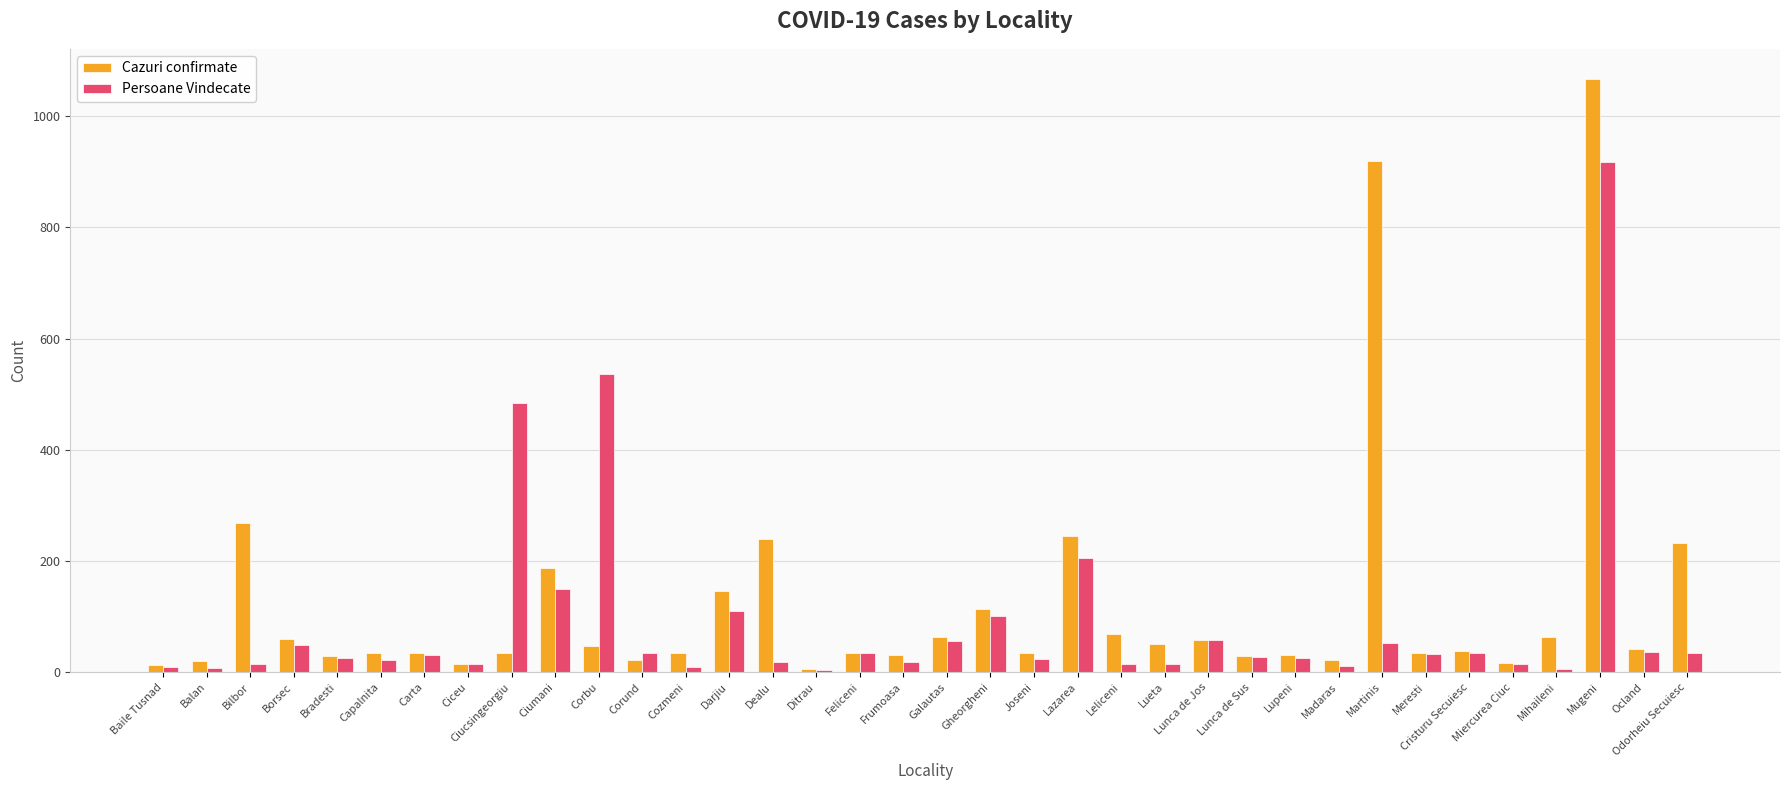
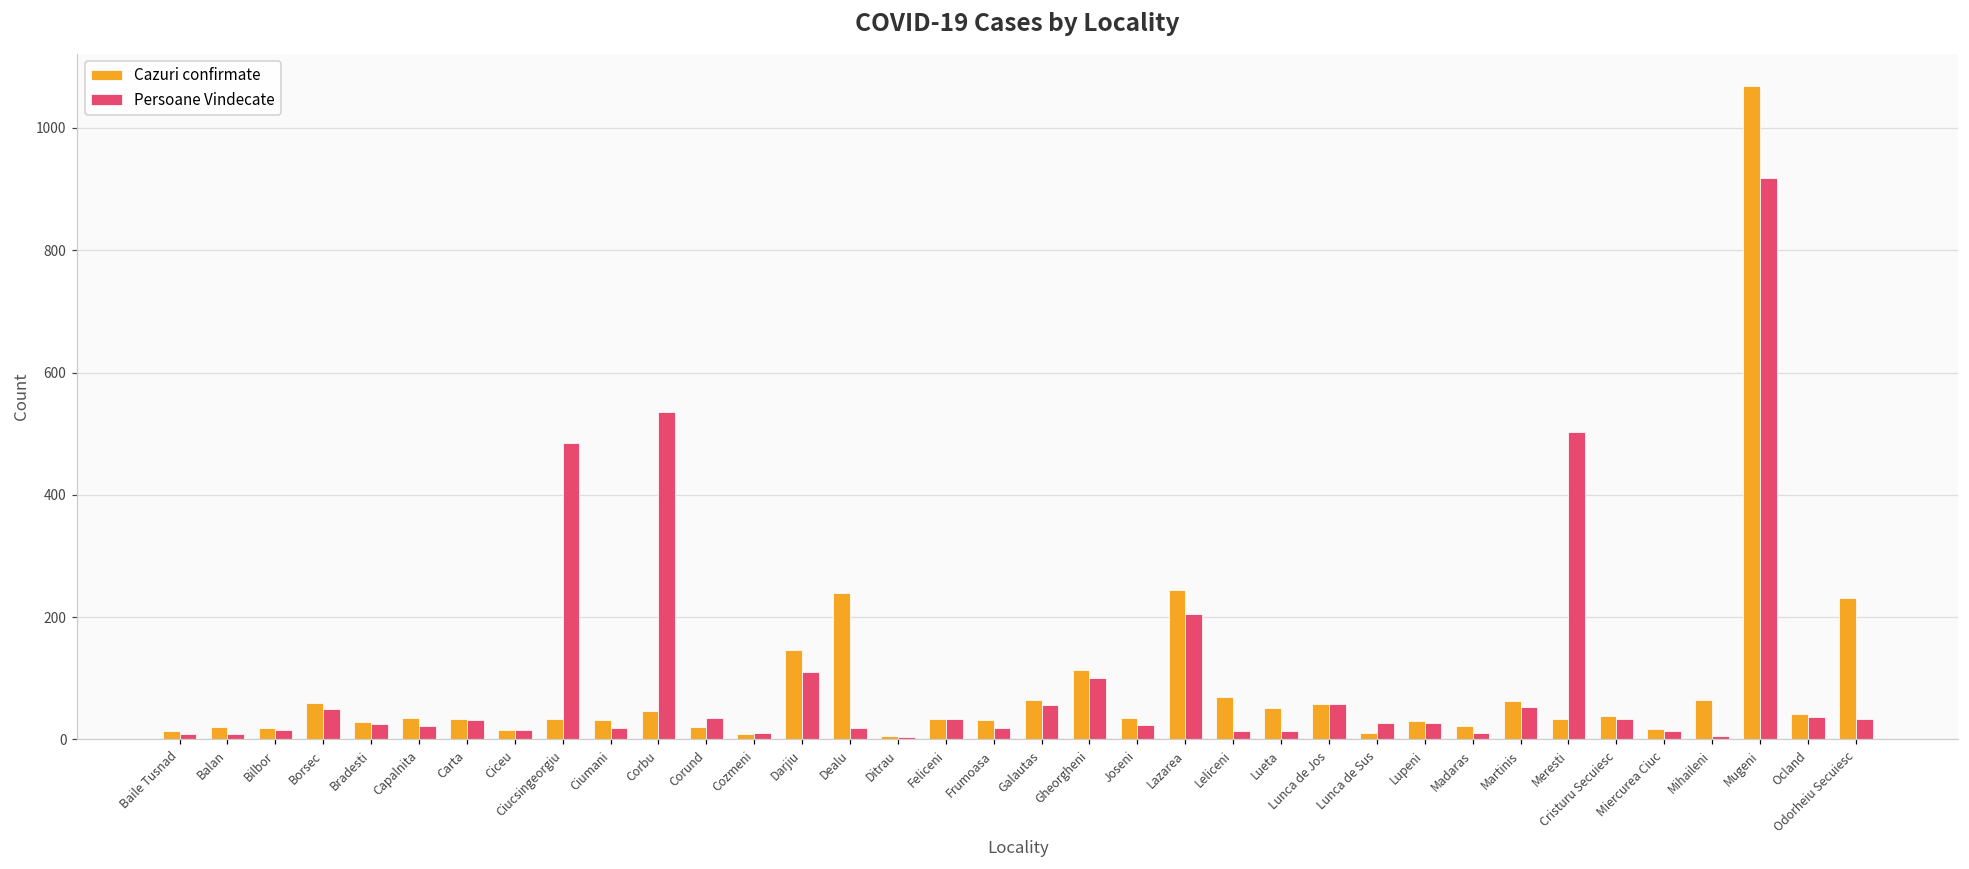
Cazuri confirmate, Bilbor: 270 -> 20
Cazuri confirmate, Ciumani: 190 -> 30
Persoane Vindecate, Ciumani: 150 -> 20
Cazuri confirmate, Cozmeni: 40 -> 10
Cazuri confirmate, Lunca de Sus: 30 -> 10
Cazuri confirmate, Martinis: 920 -> 60
Persoane Vindecate, Meresti: 30 -> 500
